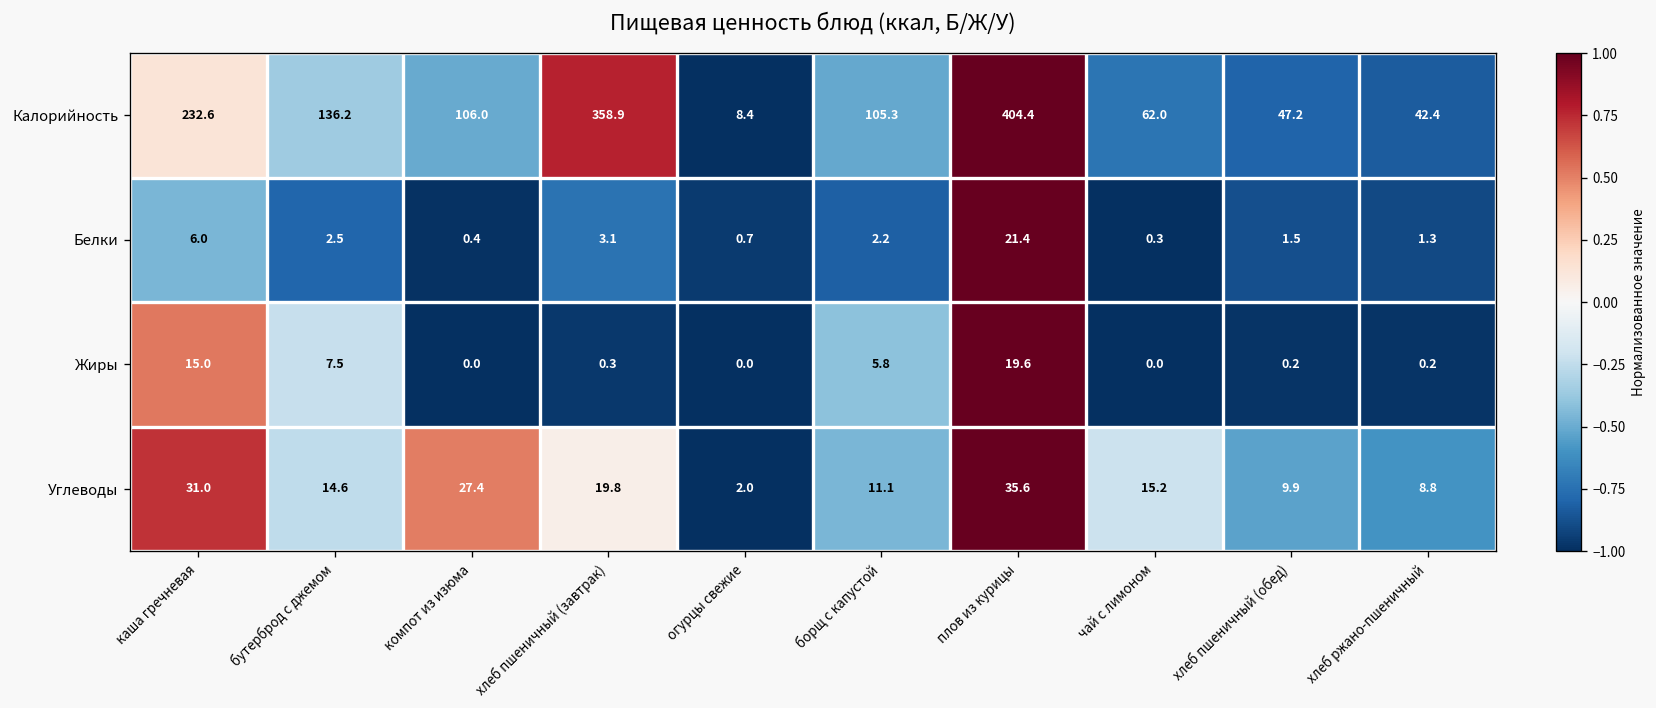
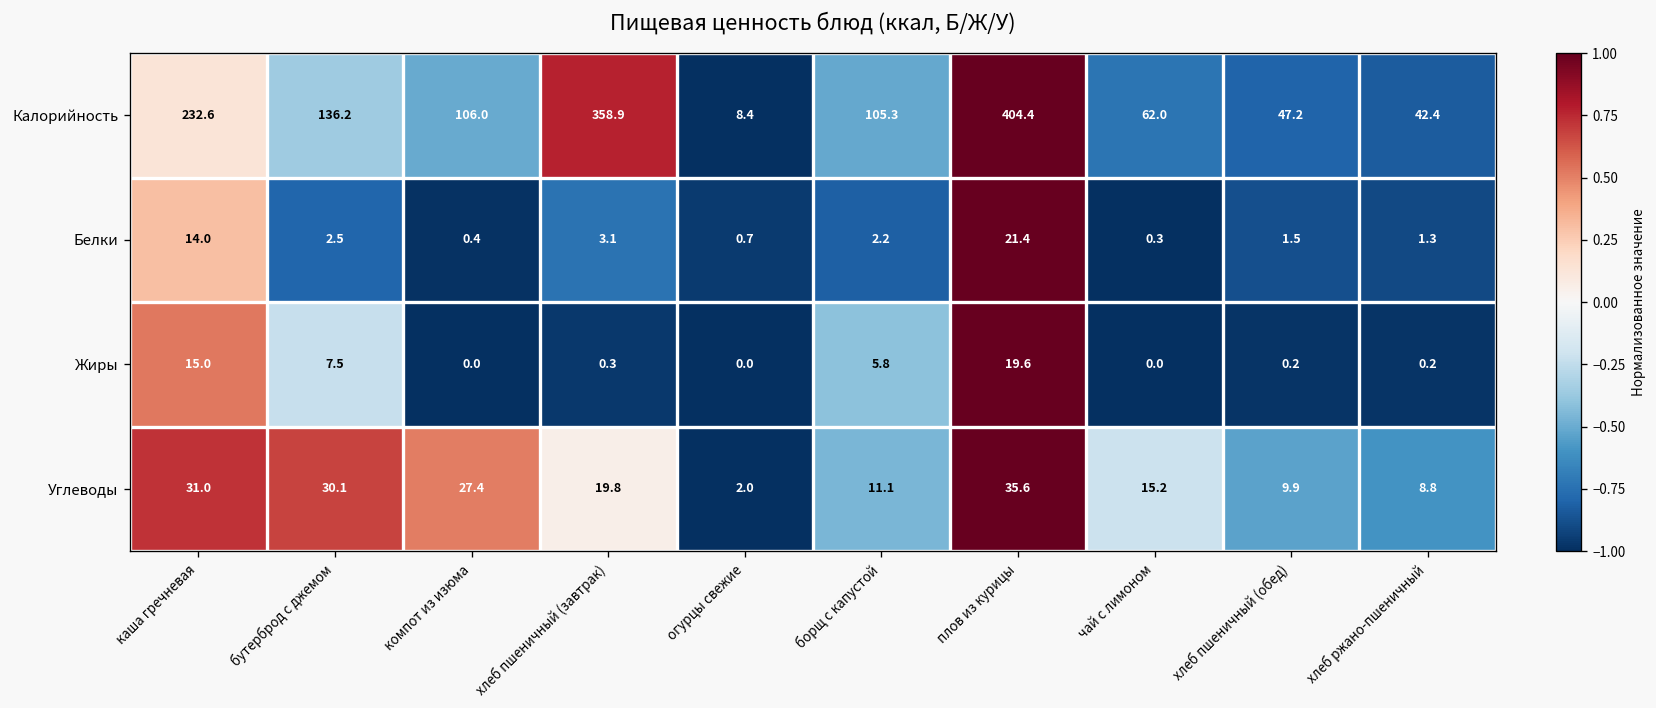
Белки, каша гречневая: 6.0 -> 14.0
Углеводы, бутерброд с джемом: 14.6 -> 30.1
